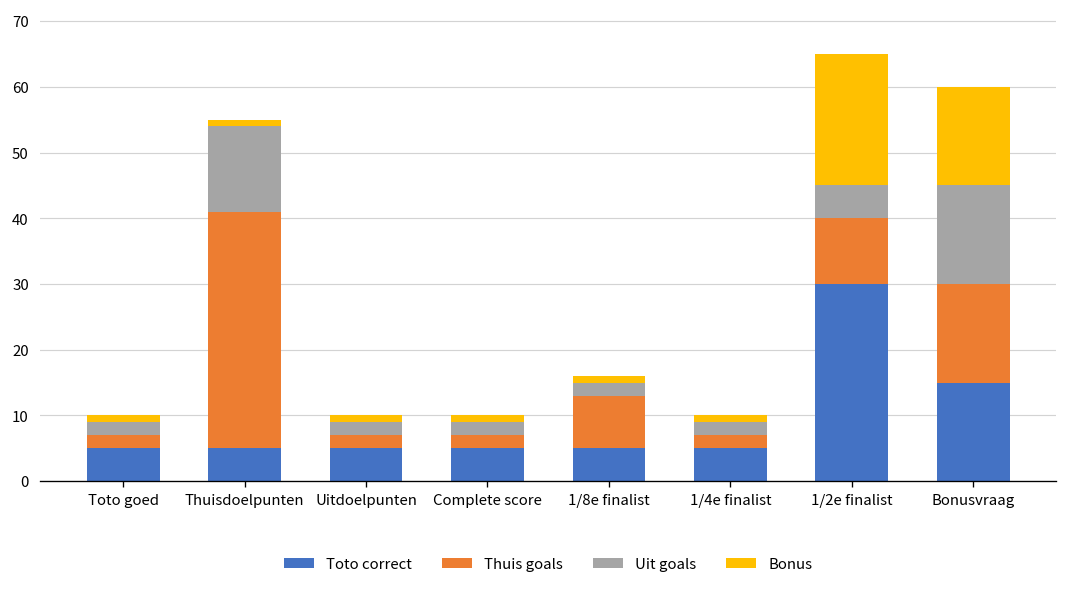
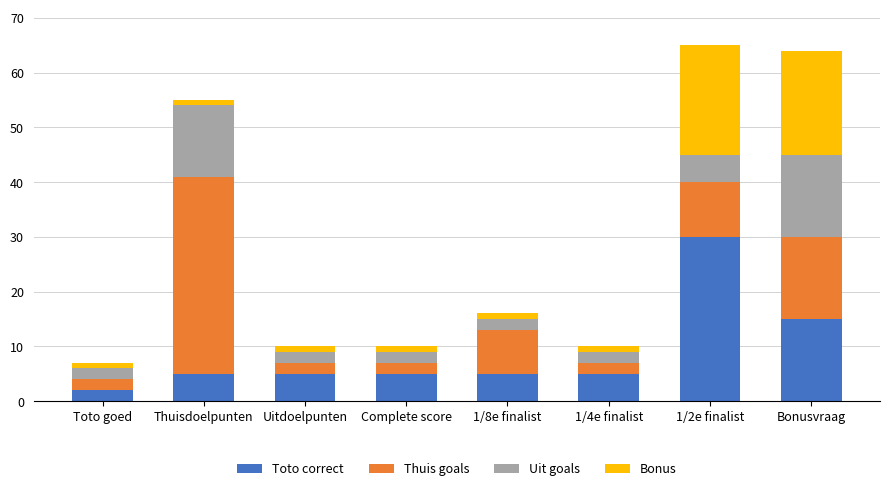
Toto correct, Toto goed: 5 -> 2
Bonus, Bonusvraag: 15 -> 19
